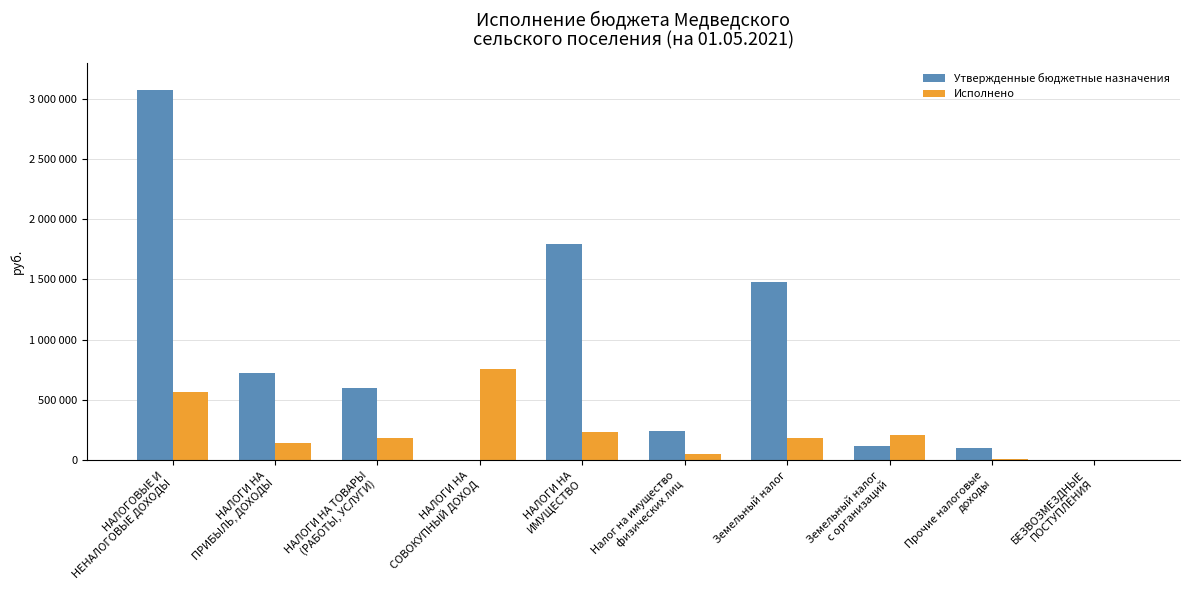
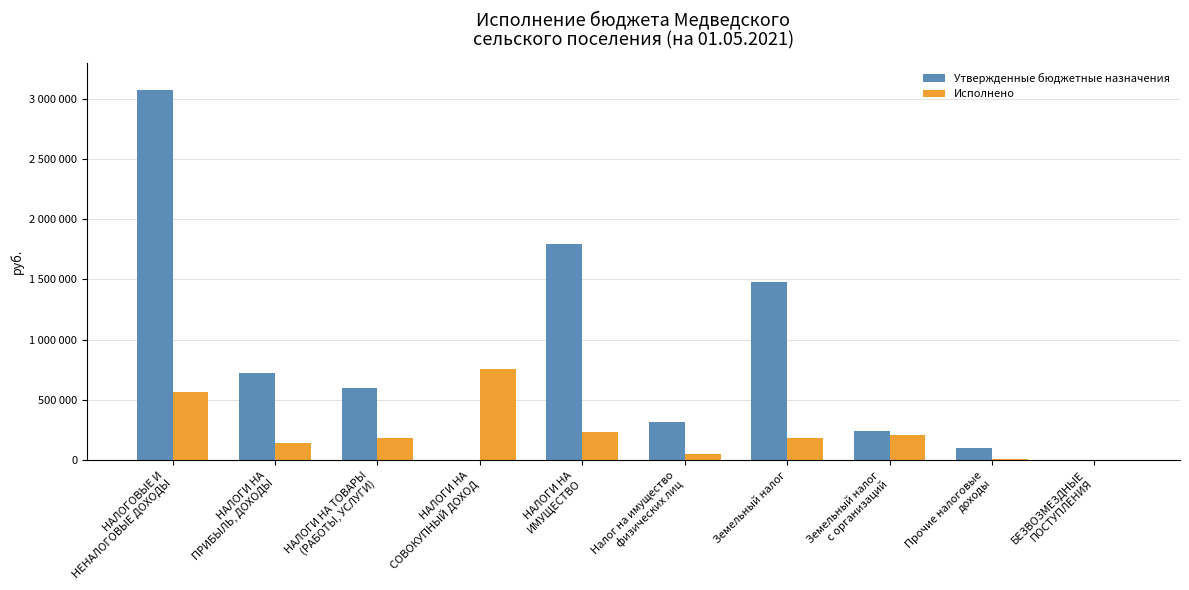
Утвержденные бюджетные назначения, Налог на имущество физических лиц: 240000 -> 320000
Утвержденные бюджетные назначения, Земельный налог с организаций: 110000 -> 240000
